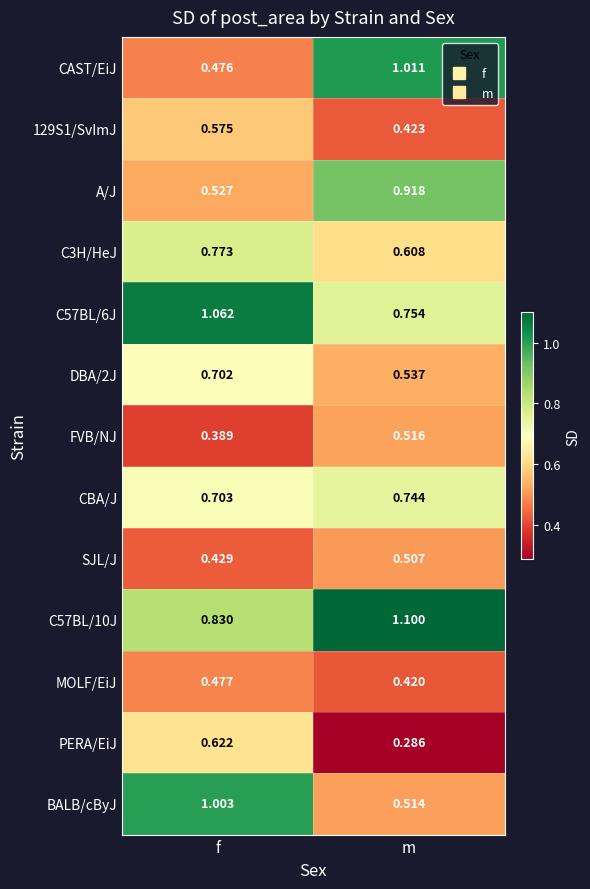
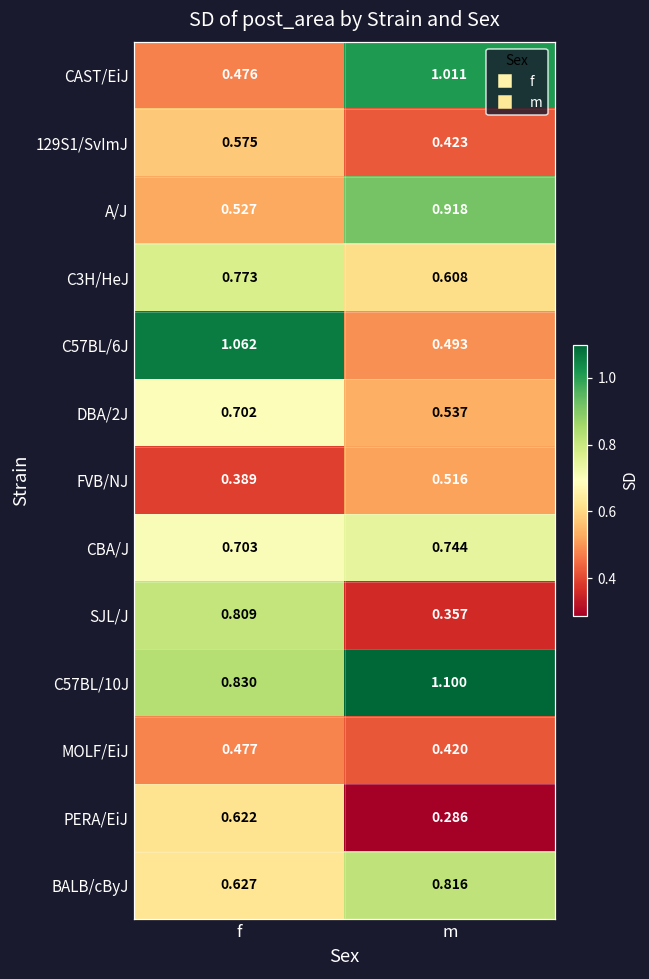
C57BL/6J, m: 0.754 -> 0.493
SJL/J, f: 0.429 -> 0.809
SJL/J, m: 0.507 -> 0.357
BALB/cByJ, f: 1.003 -> 0.627
BALB/cByJ, m: 0.514 -> 0.816
